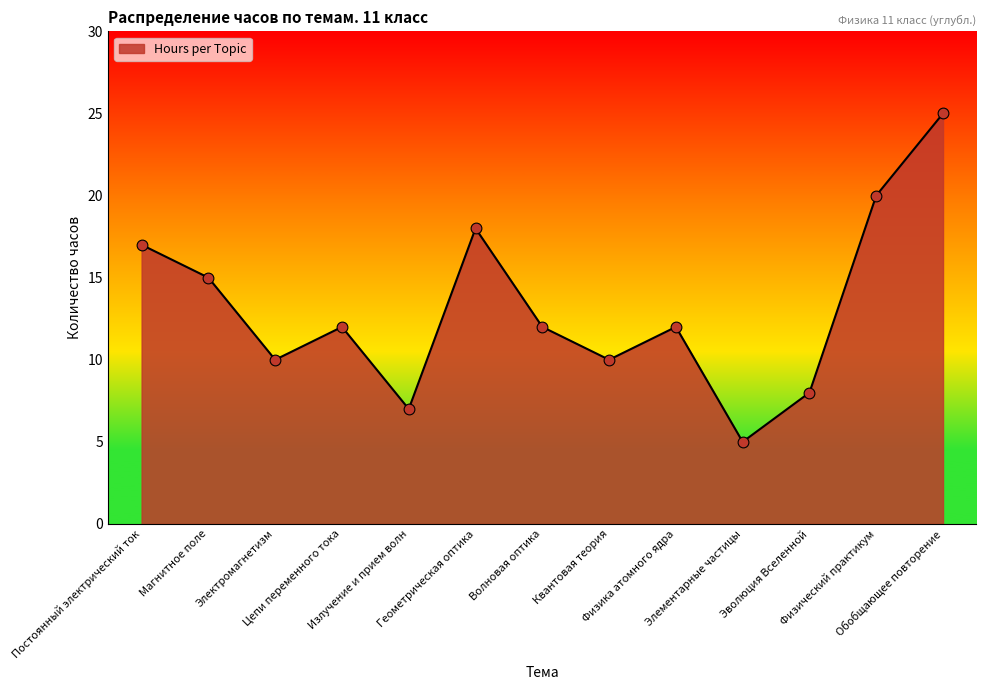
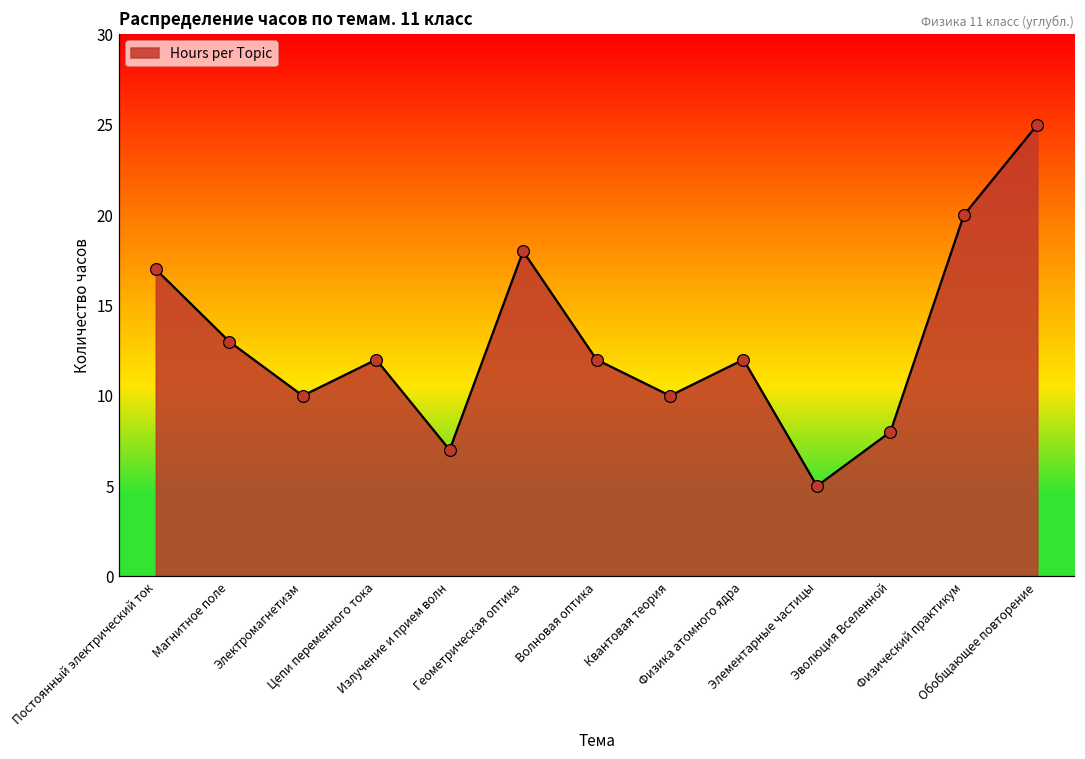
Магнитное поле: 15 -> 13
